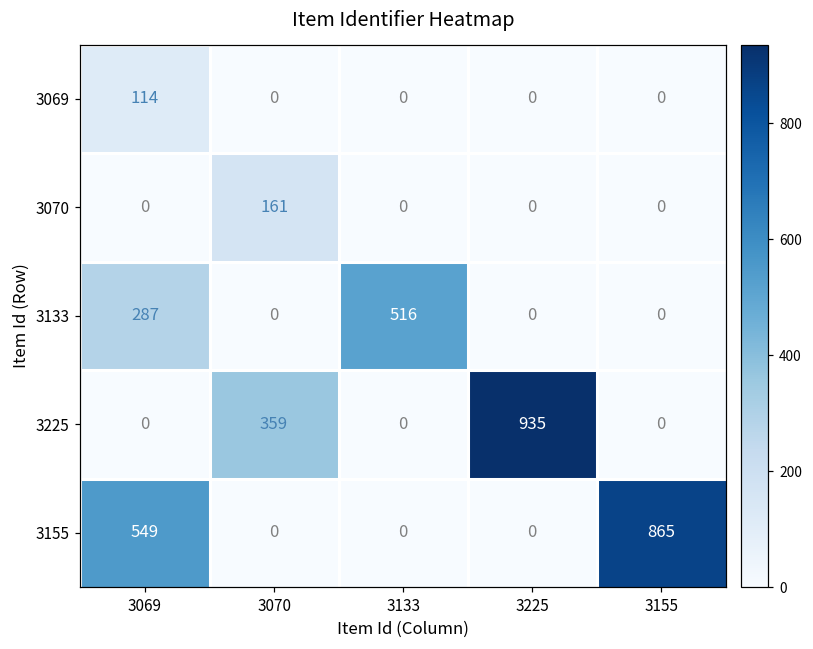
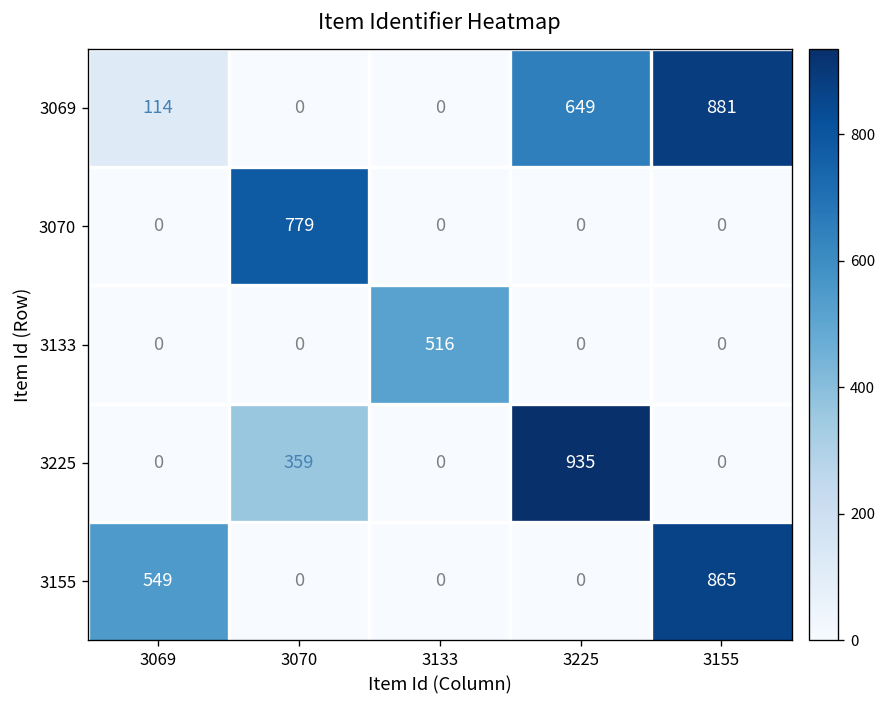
3069, 3225: 0 -> 649
3069, 3155: 0 -> 881
3070, 3070: 161 -> 779
3133, 3069: 287 -> 0
